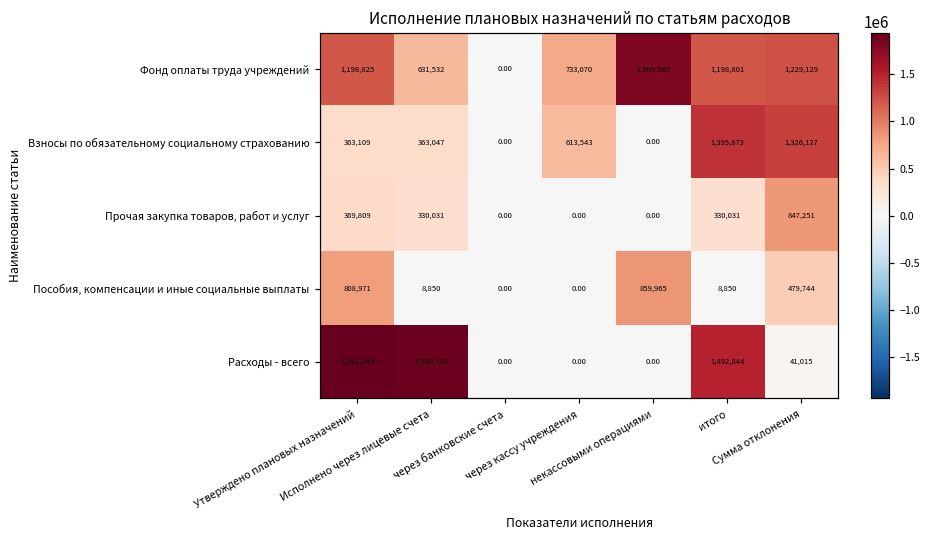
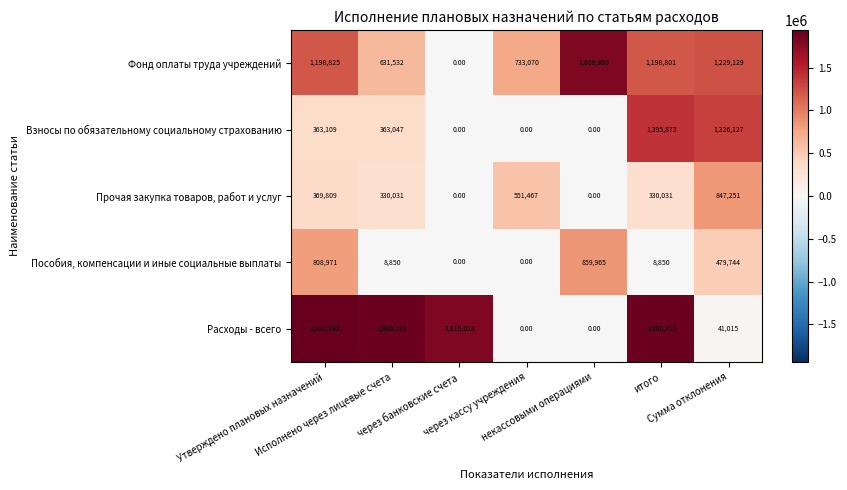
Взносы по обязательному социальному страхованию, через кассу учреждения: 613,543 -> 0.00
Прочая закупка товаров, работ и услуг, через кассу учреждения: 0.00 -> 551,467
Расходы - всего, через банковские счета: 0.00 -> 1,819,018
Расходы - всего, итого: 1,492,844 -> 1,900,729
